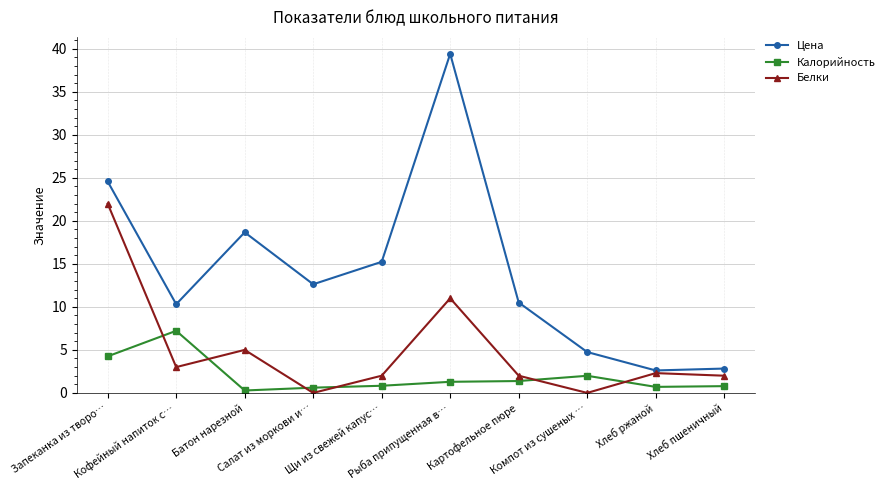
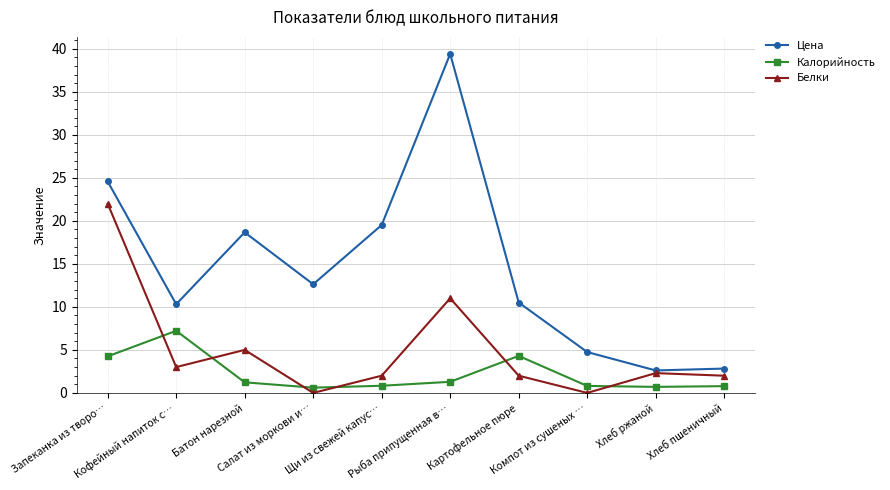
Калорийность, Батон нарезной: 0 -> 1
Цена, Щи из свежей капус…: 15 -> 20
Калорийность, Картофельное пюре: 1 -> 4
Калорийность, Компот из сушеных …: 2 -> 1
